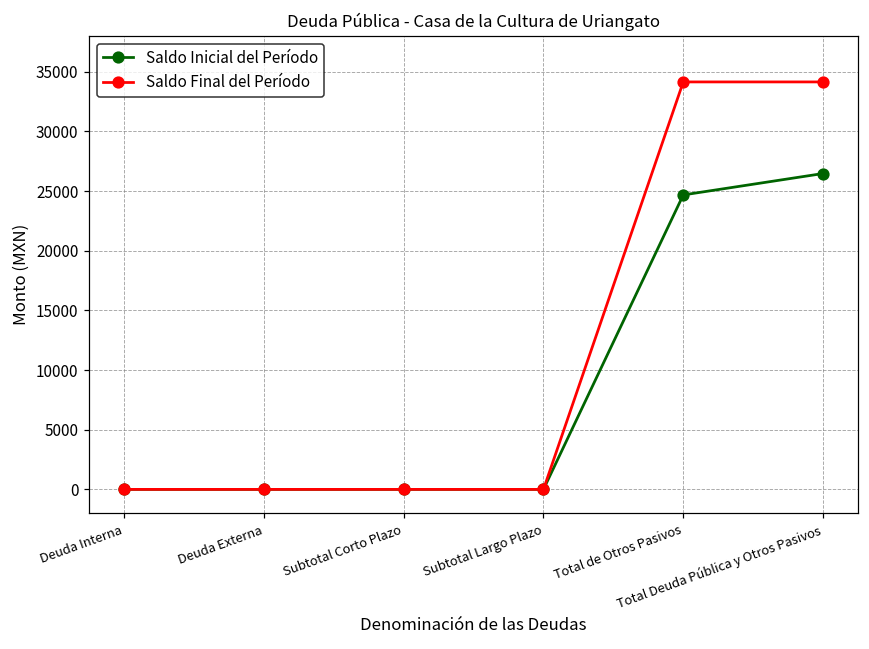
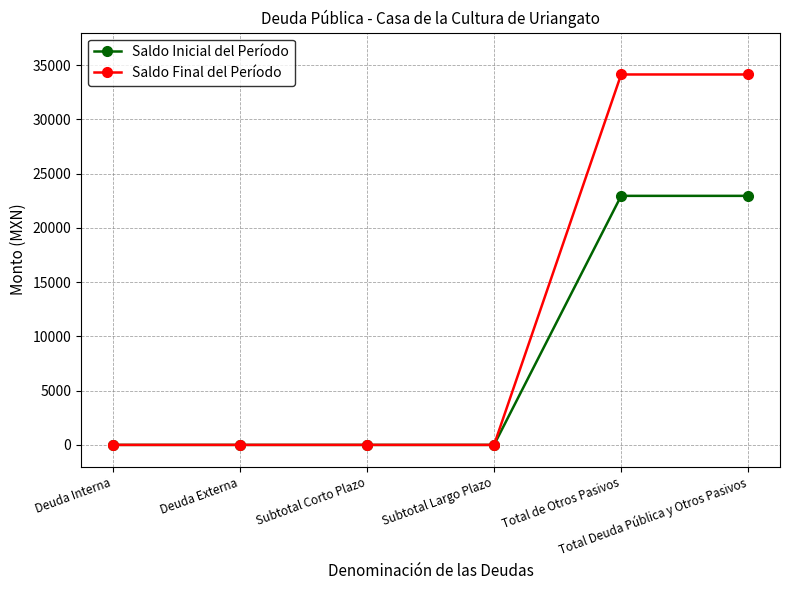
Saldo Inicial del Período, Total de Otros Pasivos: 24700 -> 23000
Saldo Inicial del Período, Total Deuda Pública y Otros Pasivos: 26500 -> 23000
